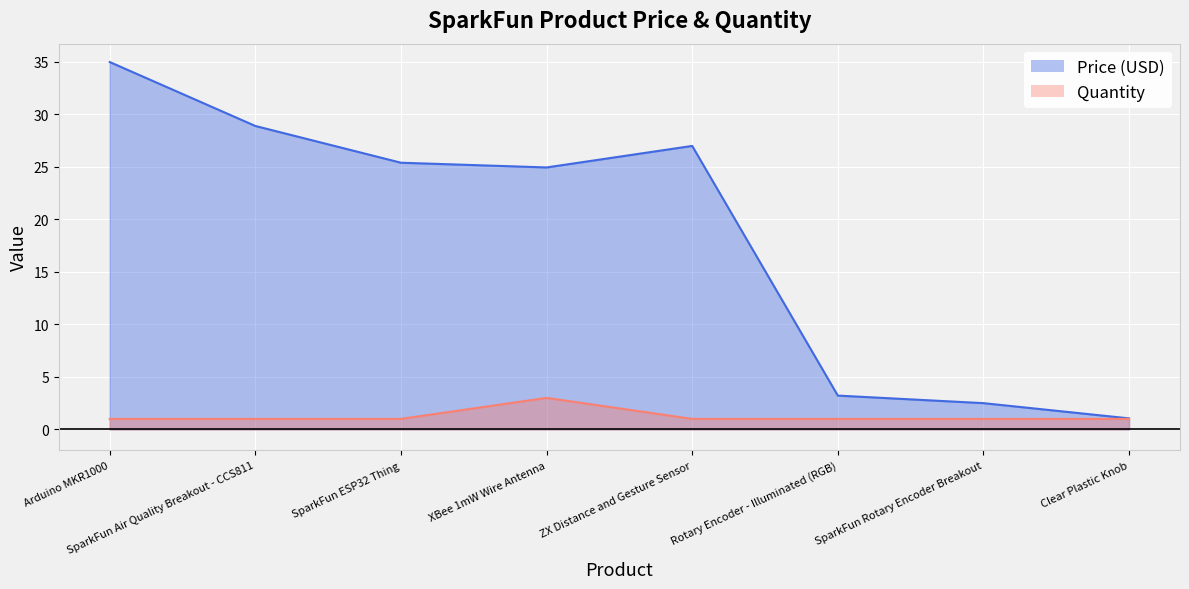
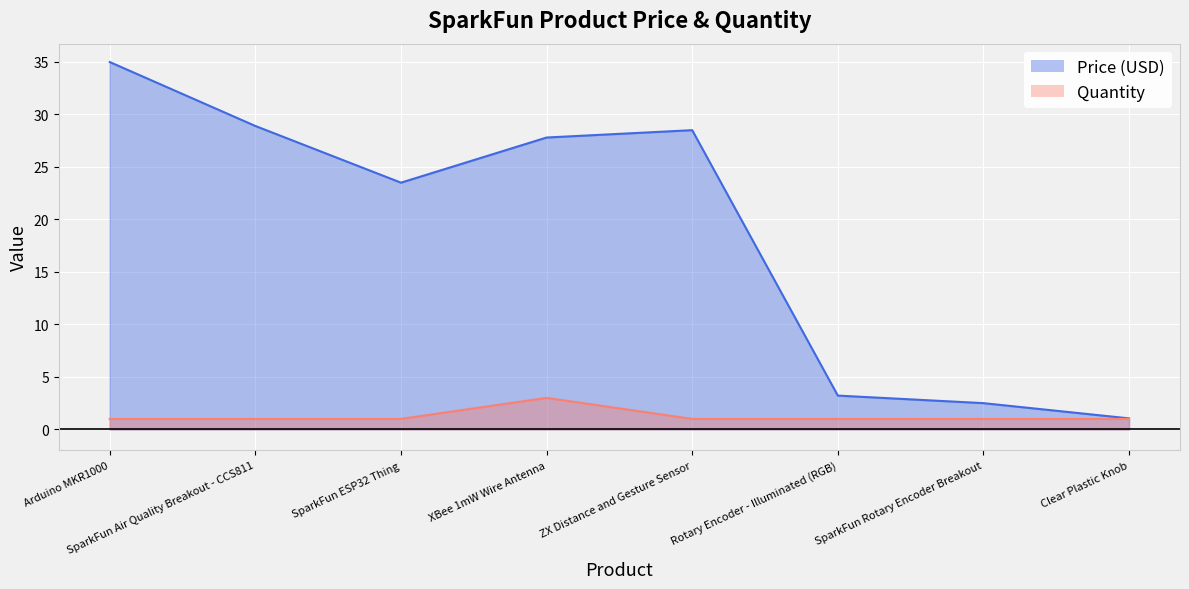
Price (USD), SparkFun ESP32 Thing: 25.4 -> 23.5
Price (USD), XBee 1mW Wire Antenna: 25.0 -> 27.8
Price (USD), ZX Distance and Gesture Sensor: 27.0 -> 28.5
